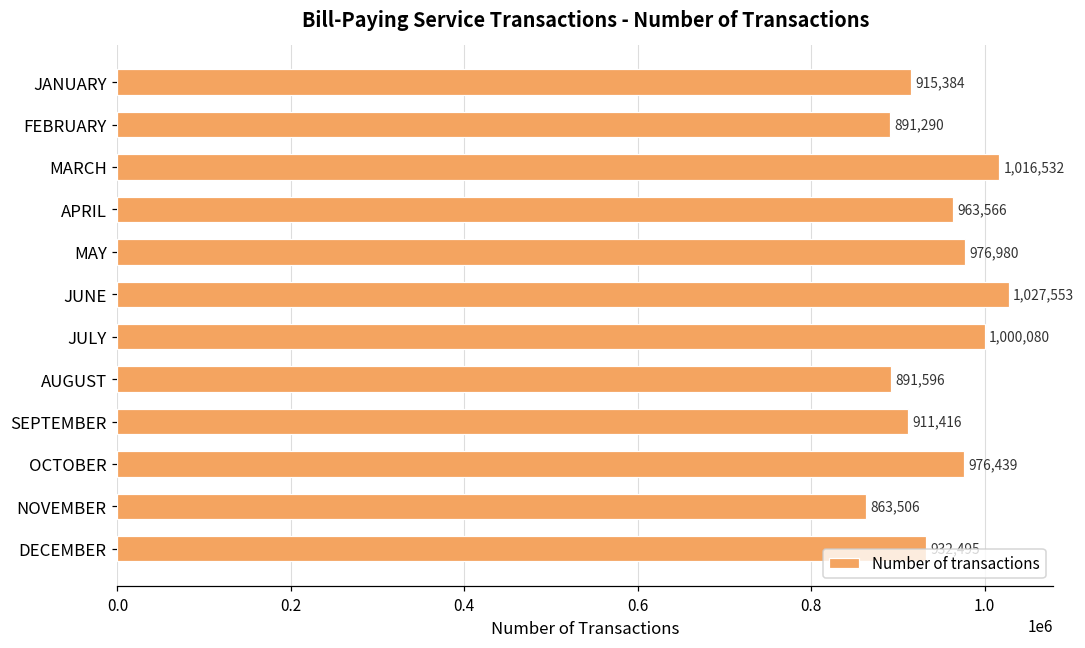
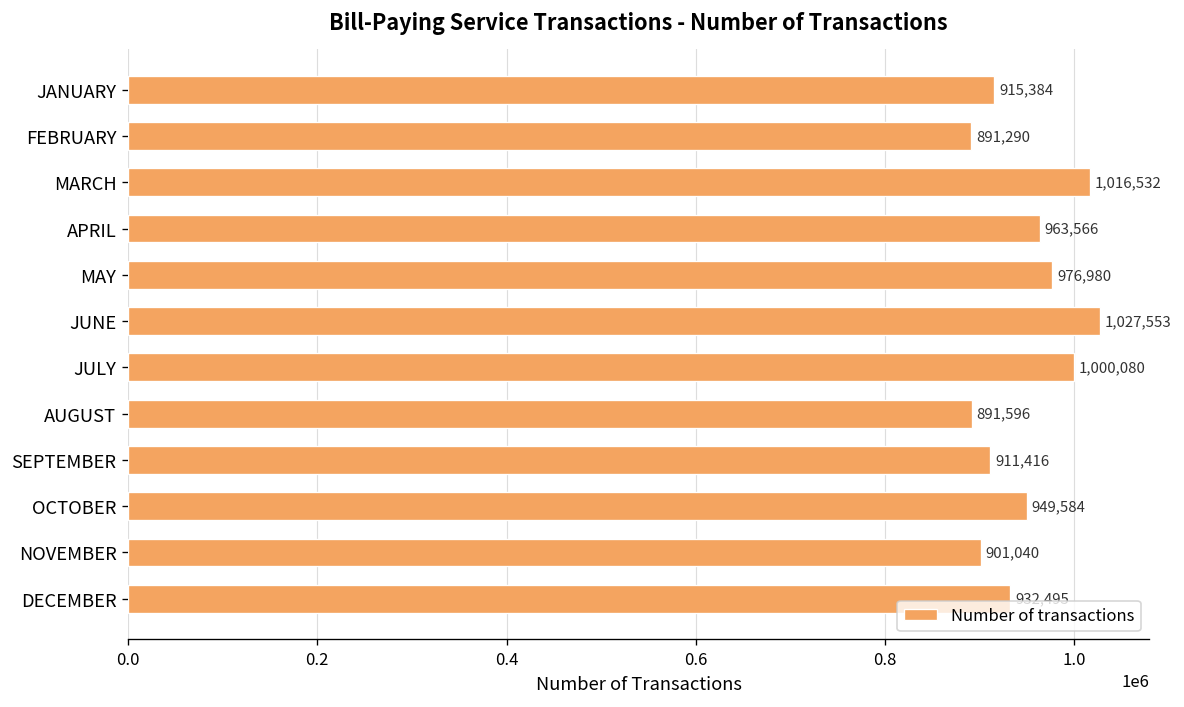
OCTOBER: 976,439 -> 949,584
NOVEMBER: 863,506 -> 901,040
